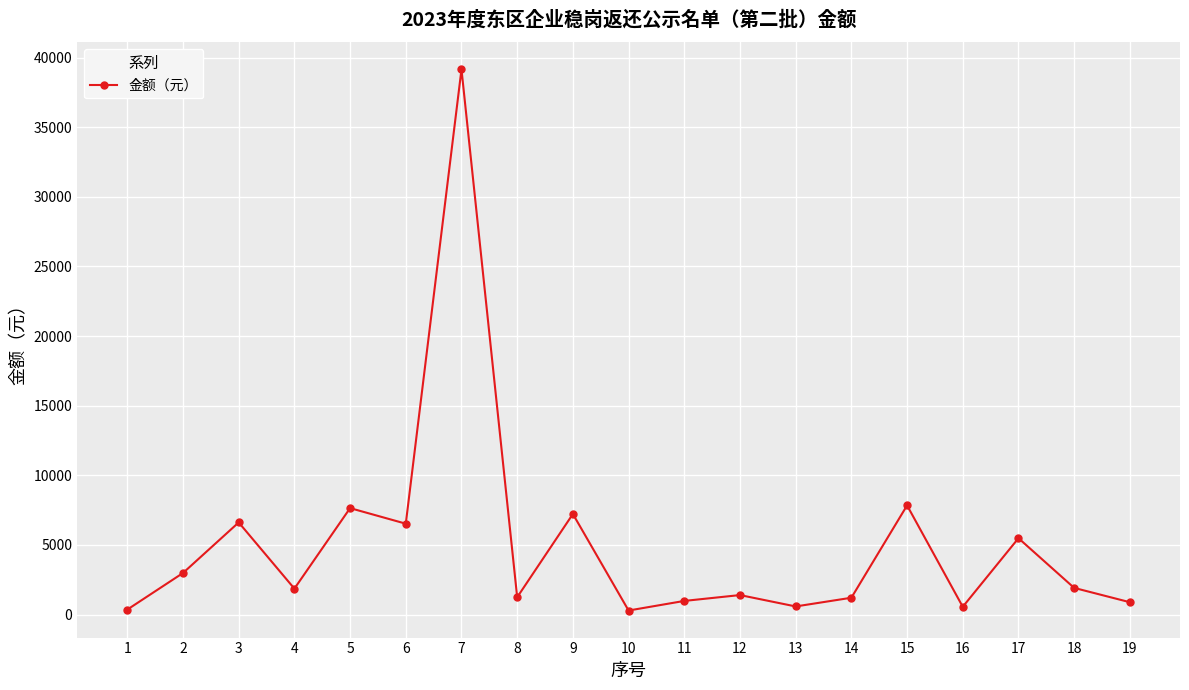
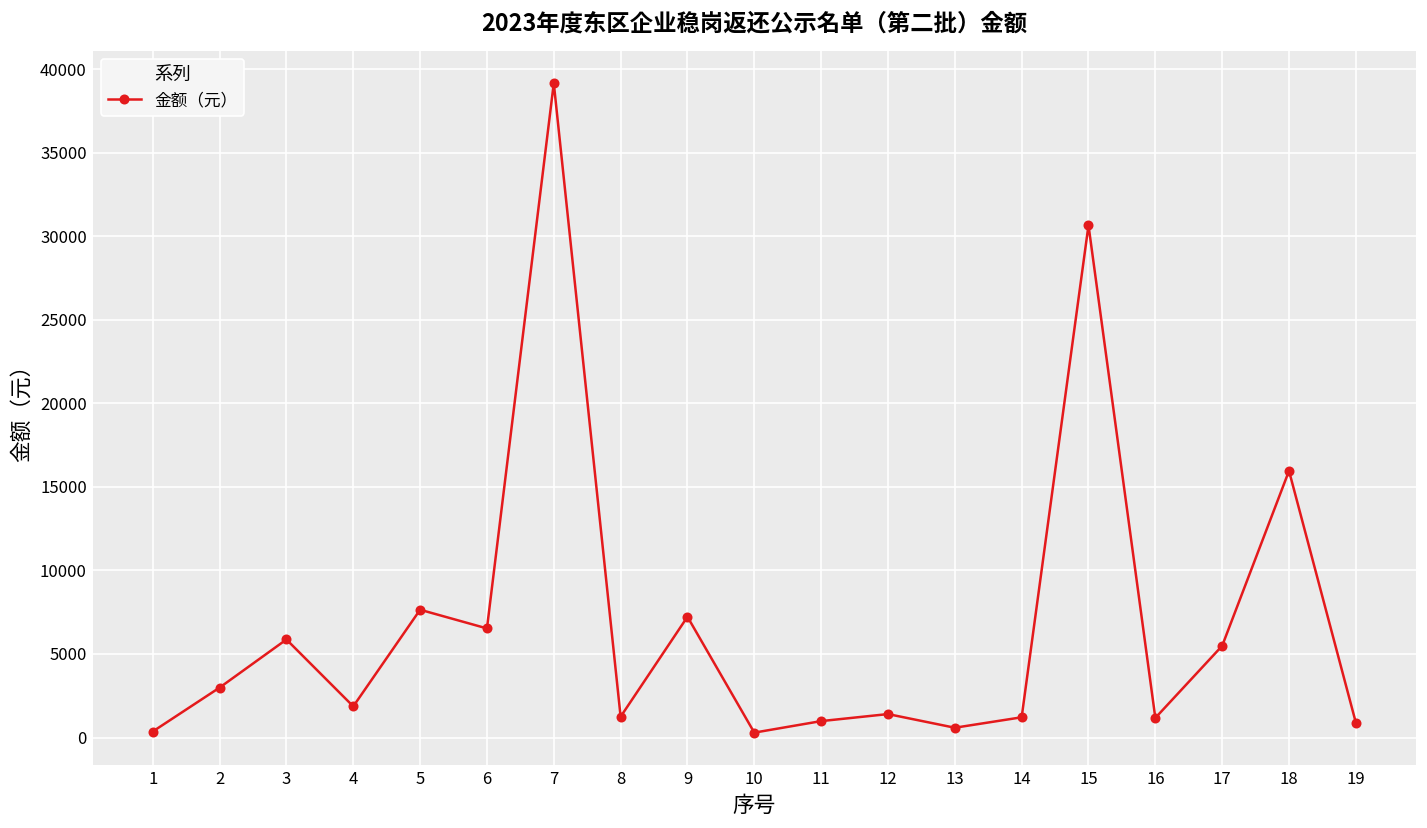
3: 6600 -> 5900
15: 7800 -> 30700
16: 600 -> 1200
18: 1900 -> 16000
